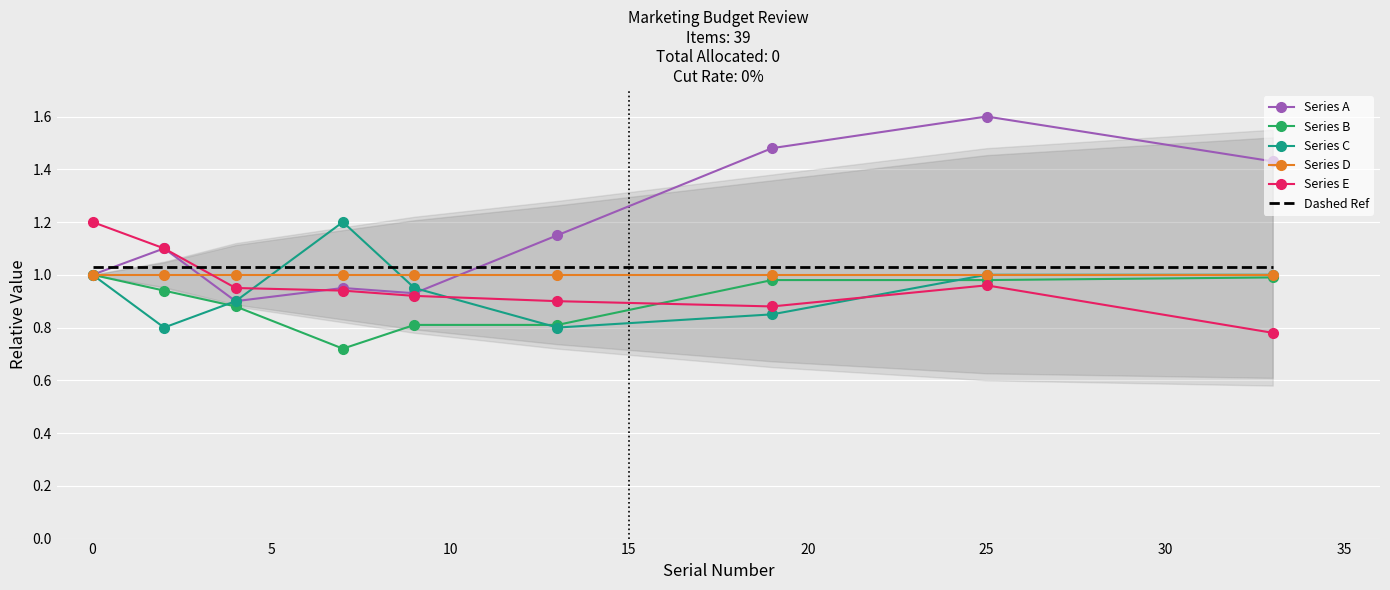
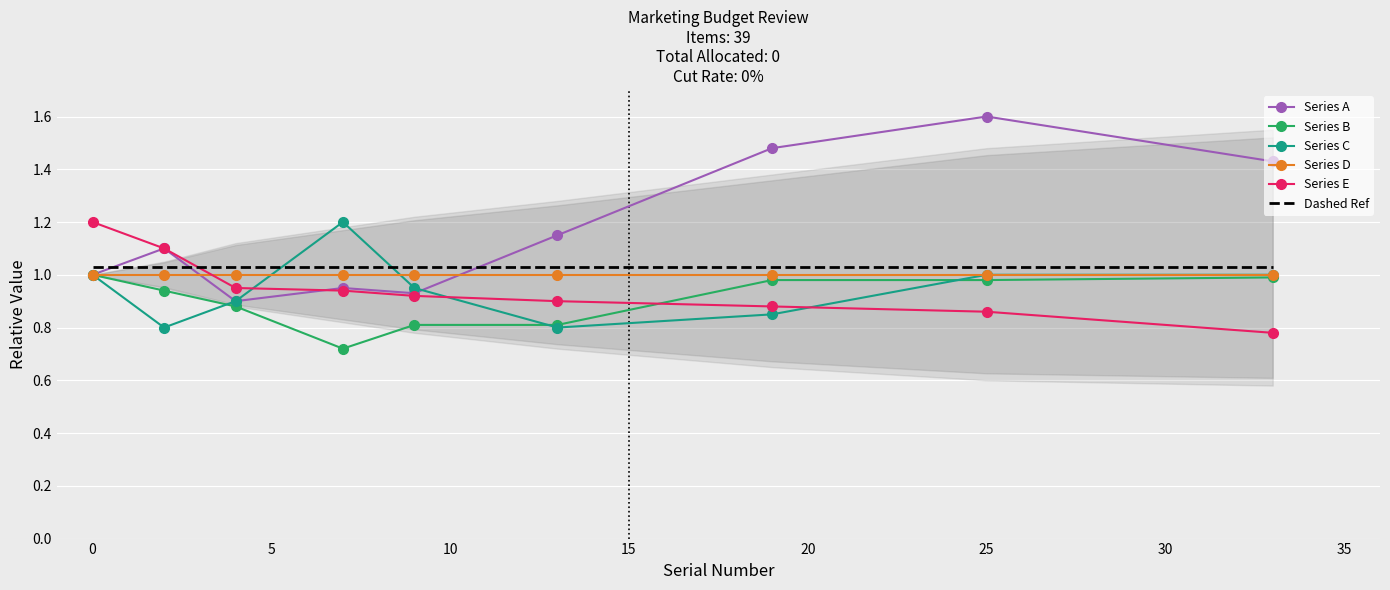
Series E, 25: 0.96 -> 0.86
